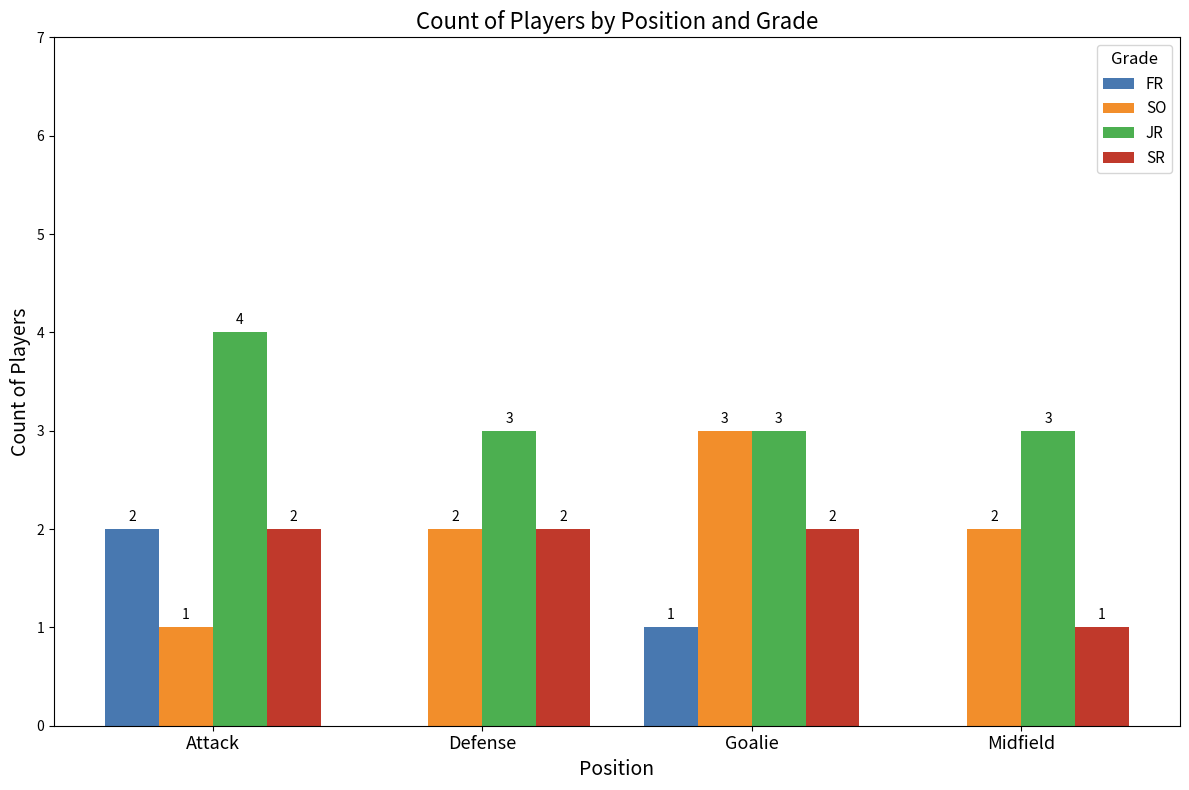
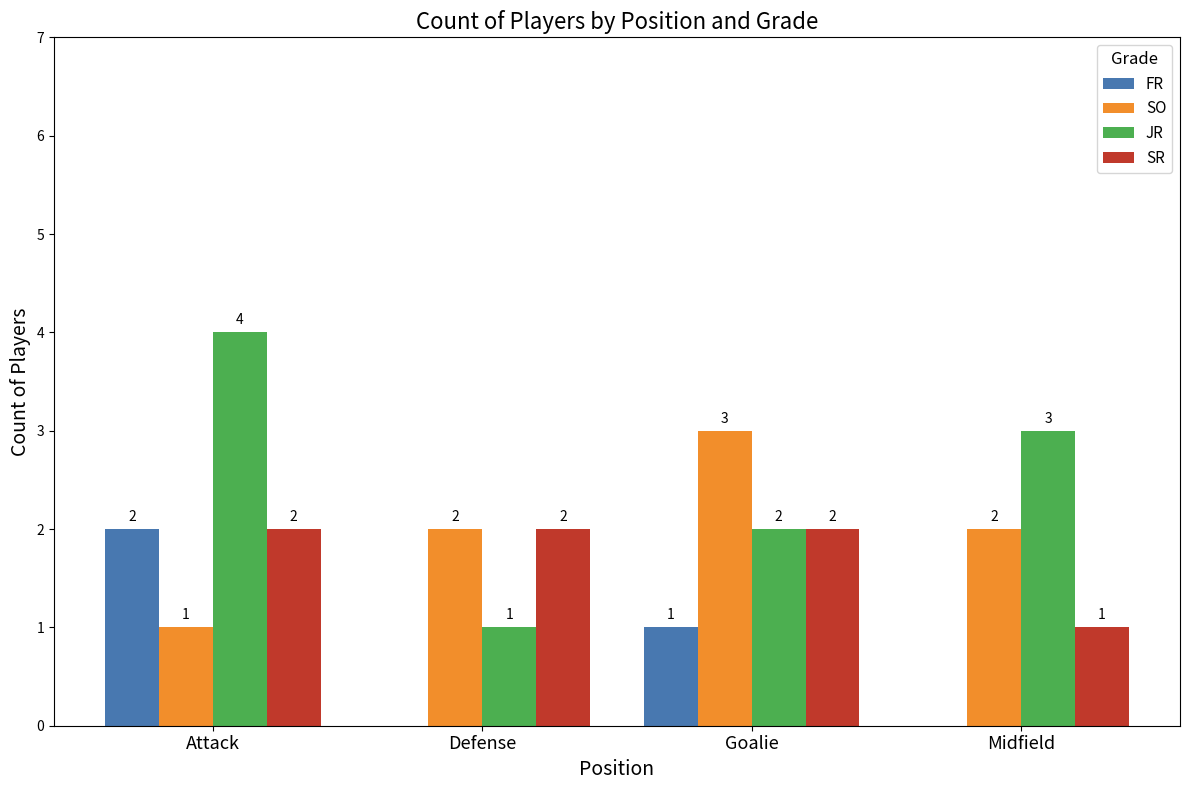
JR, Defense: 3 -> 1
JR, Goalie: 3 -> 2
